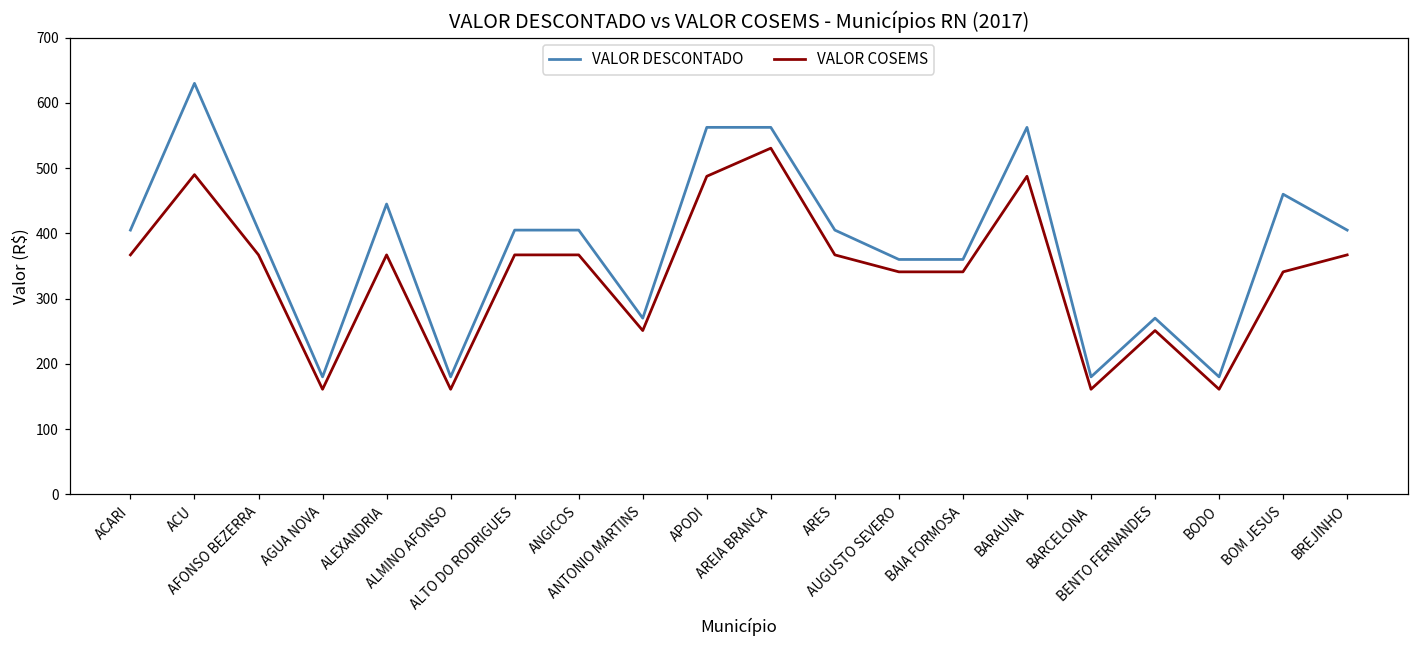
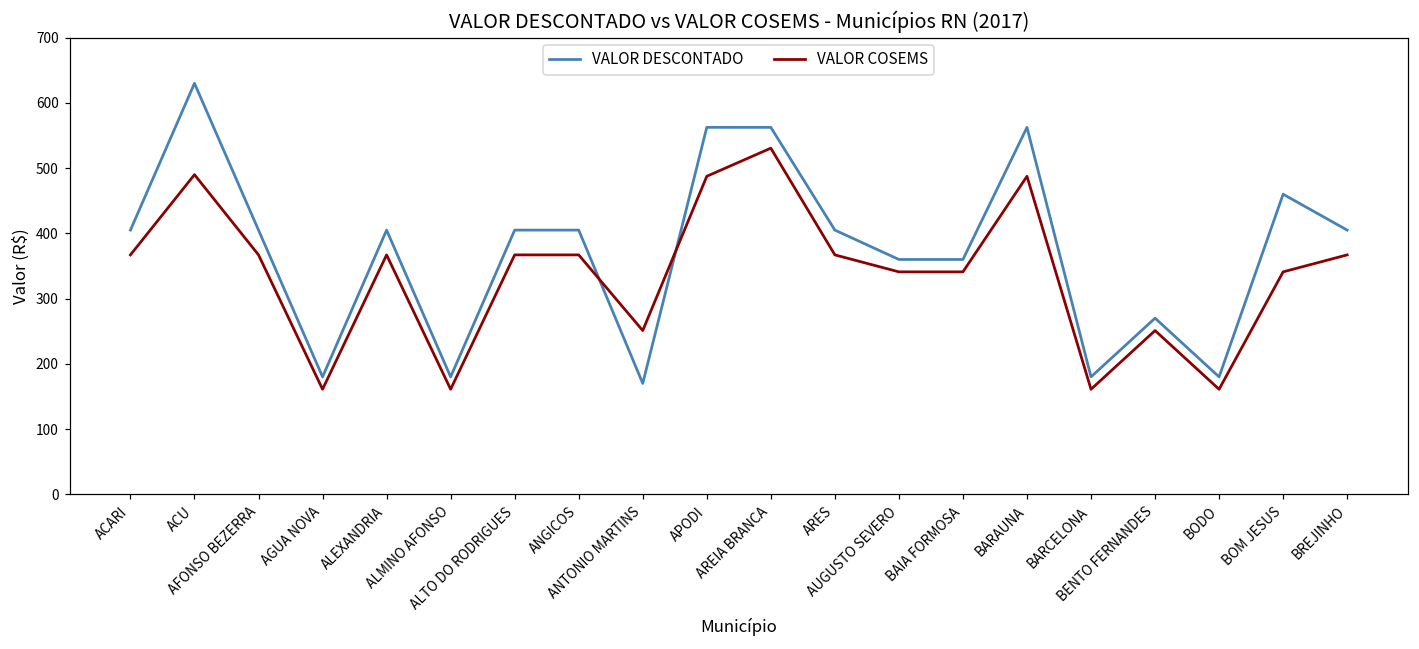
VALOR DESCONTADO, ALEXANDRIA: 450 -> 410
VALOR DESCONTADO, ANTONIO MARTINS: 270 -> 170
